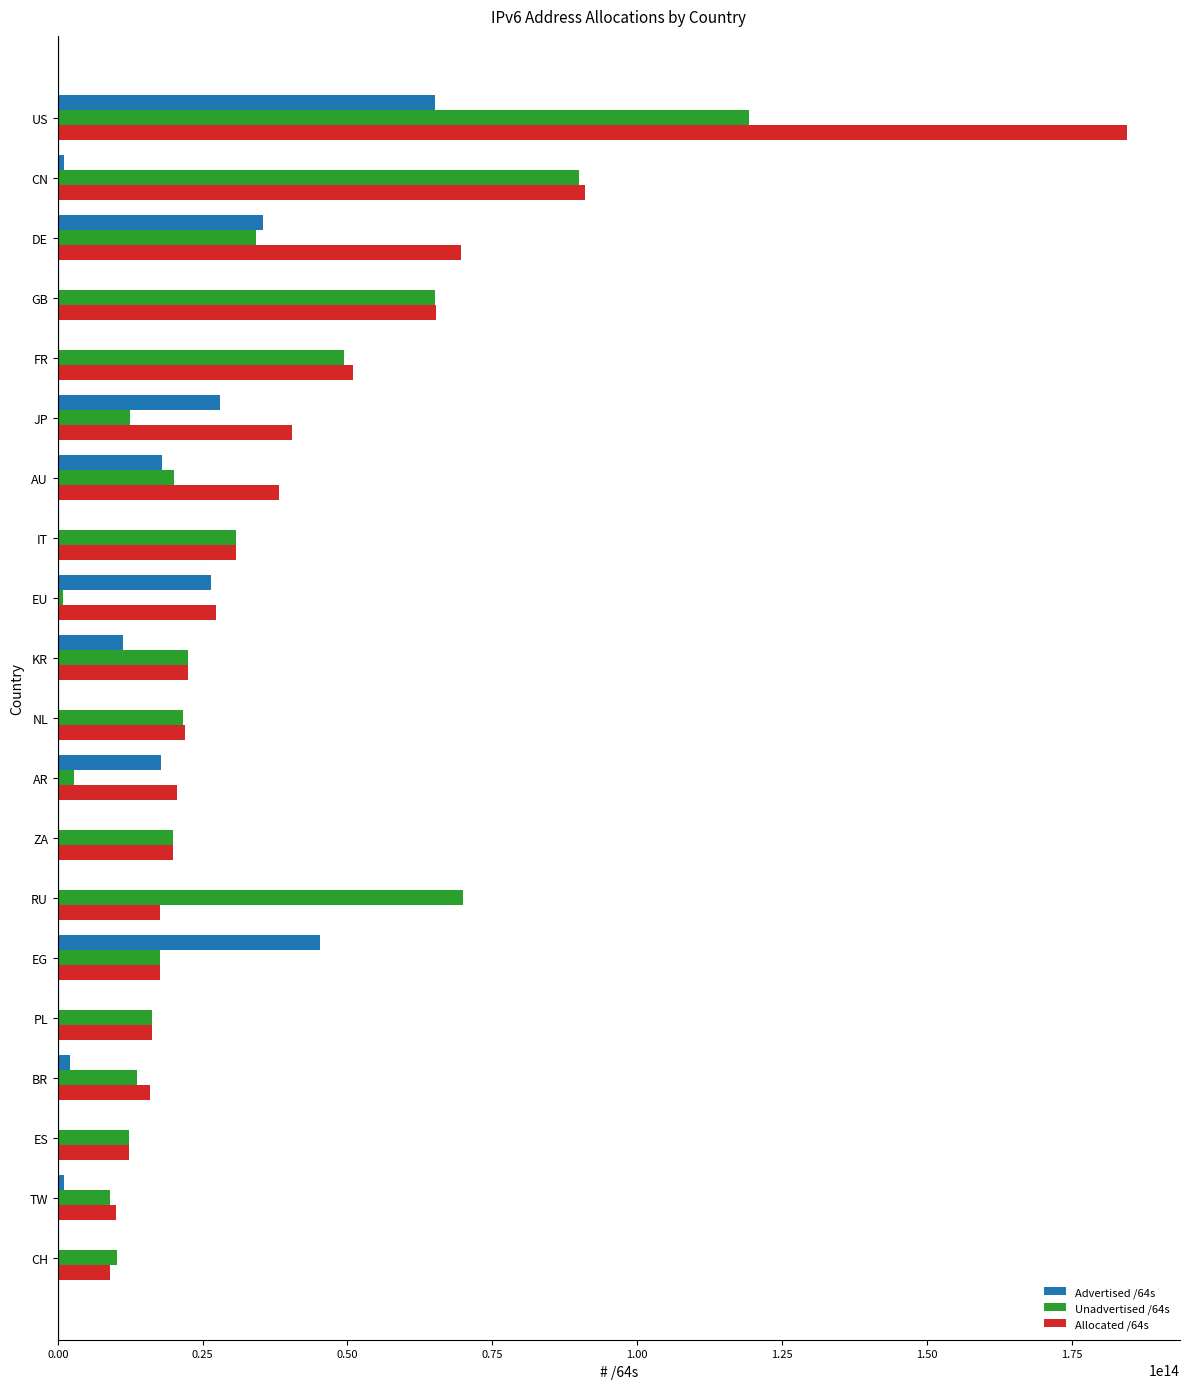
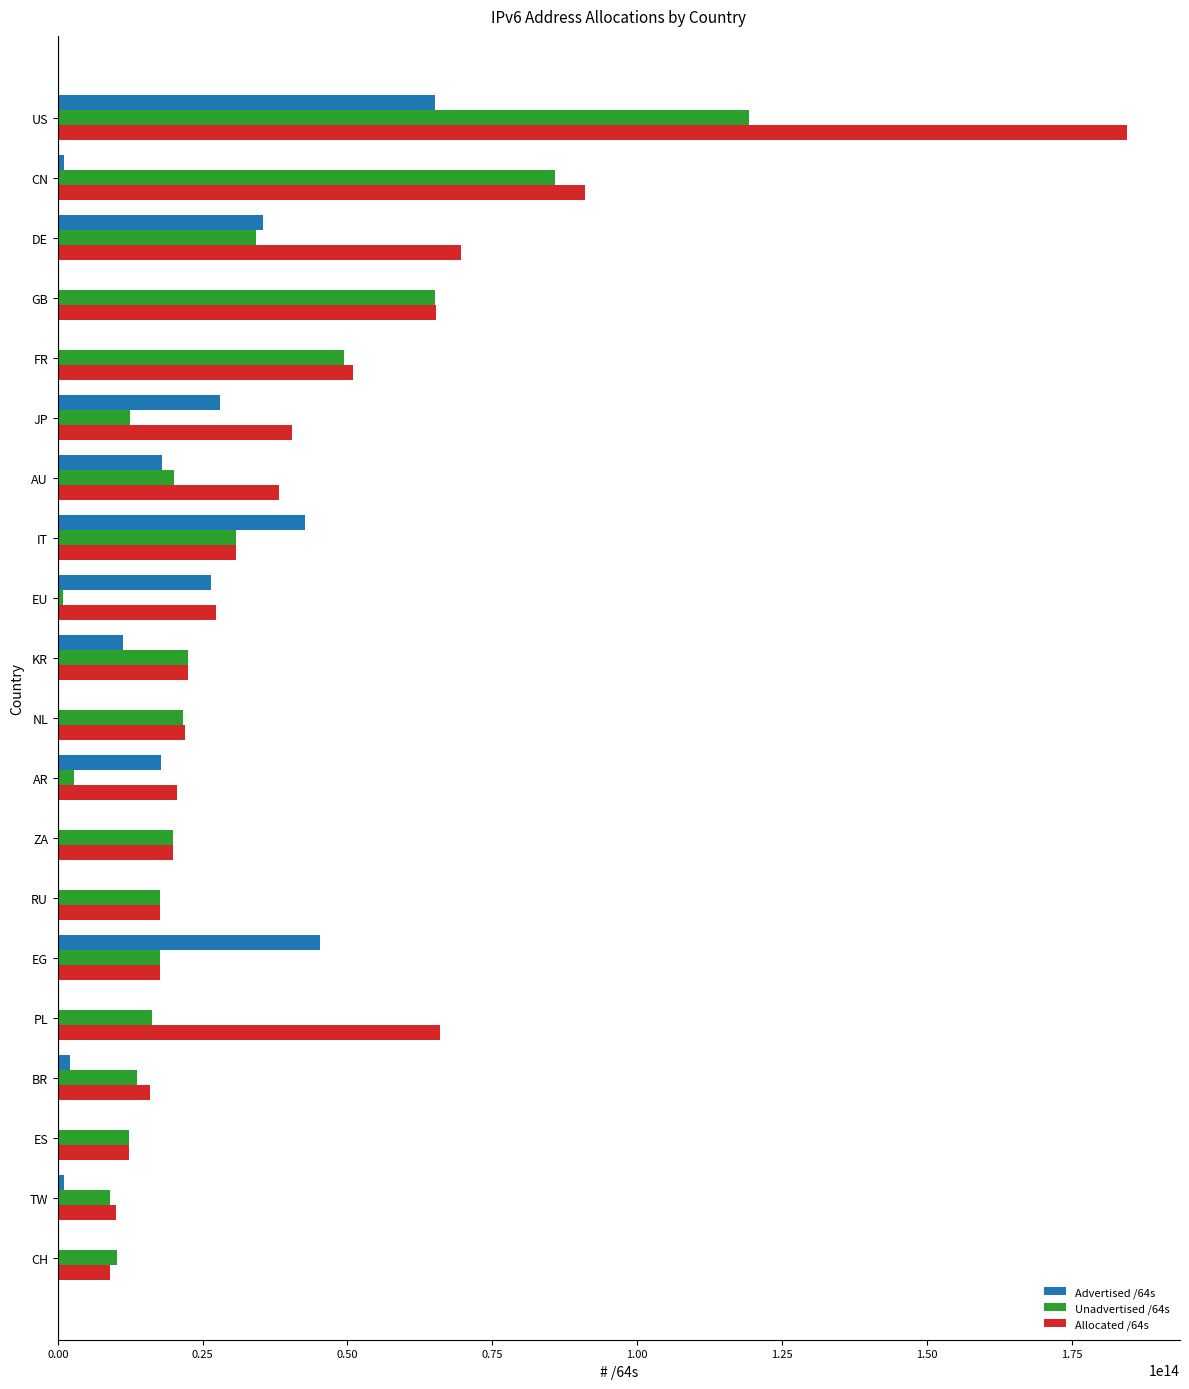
Unadvertised /64s, CN: 90000000000000 -> 86000000000000
Advertised /64s, IT: 0 -> 43000000000000
Unadvertised /64s, RU: 70000000000000 -> 18000000000000
Allocated /64s, PL: 16000000000000 -> 66000000000000
